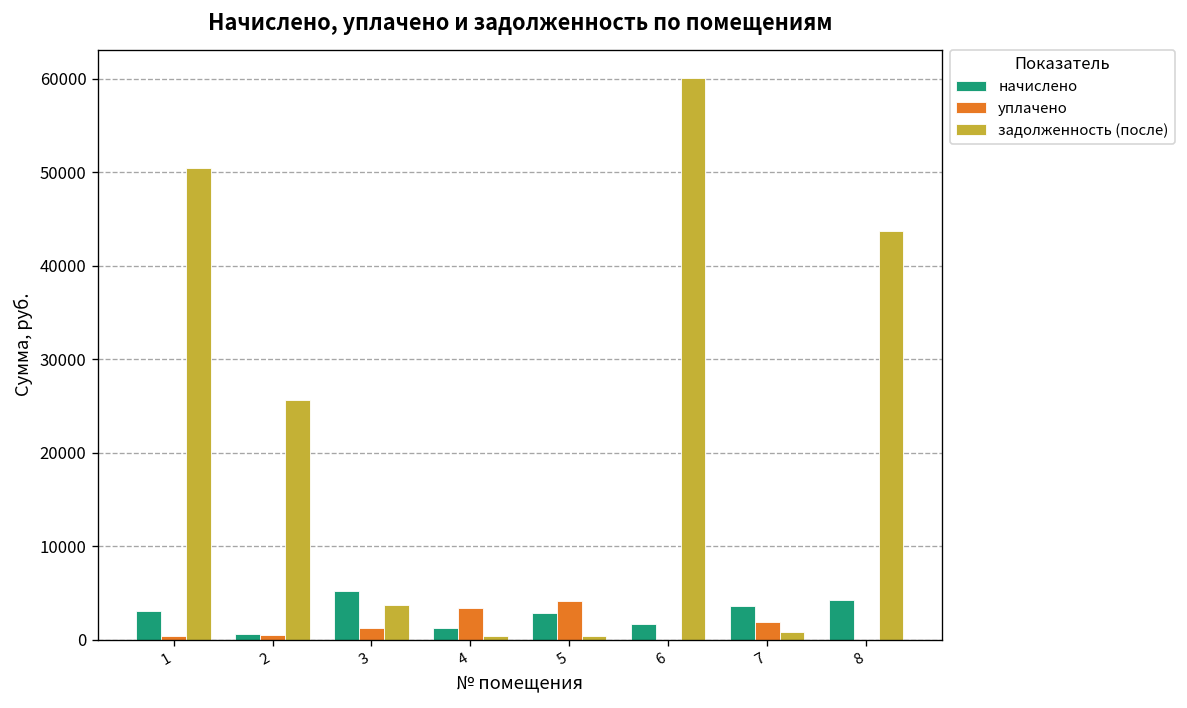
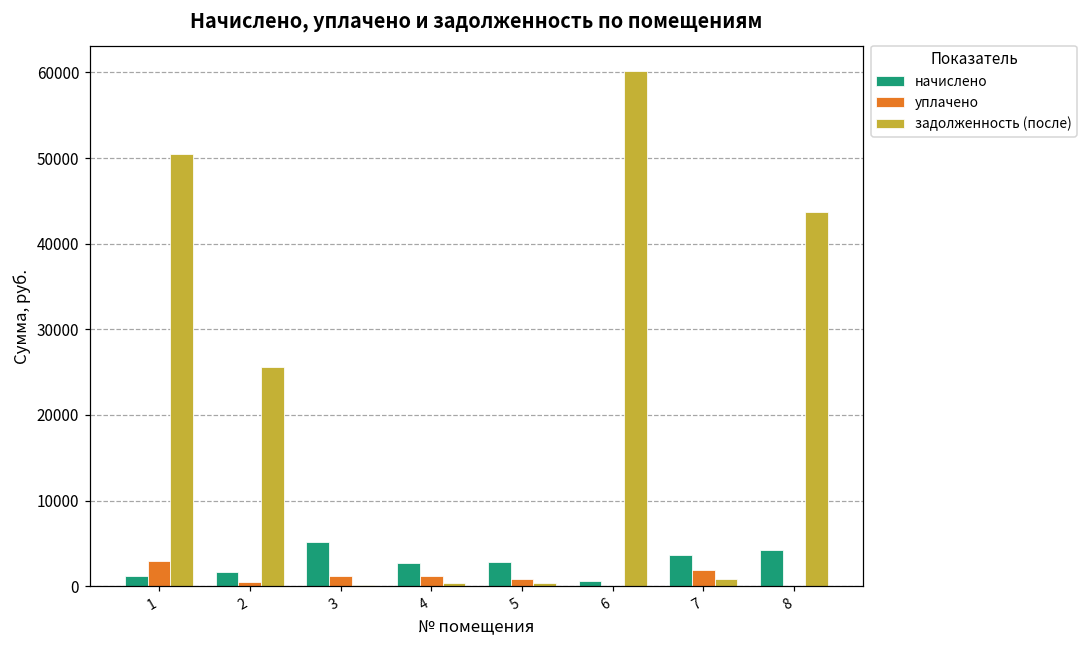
начислено, 1: 3000 -> 1000
уплачено, 1: 0 -> 3000
начислено, 2: 1000 -> 2000
задолженность (после), 3: 4000 -> 0
начислено, 4: 1000 -> 3000
уплачено, 4: 3000 -> 1000
уплачено, 5: 4000 -> 1000
начислено, 6: 2000 -> 1000
